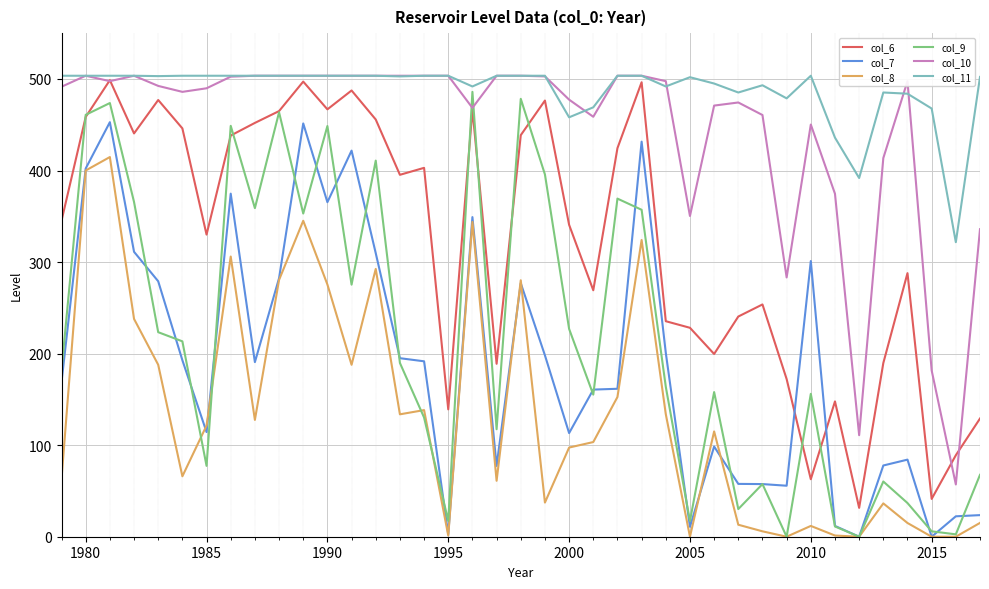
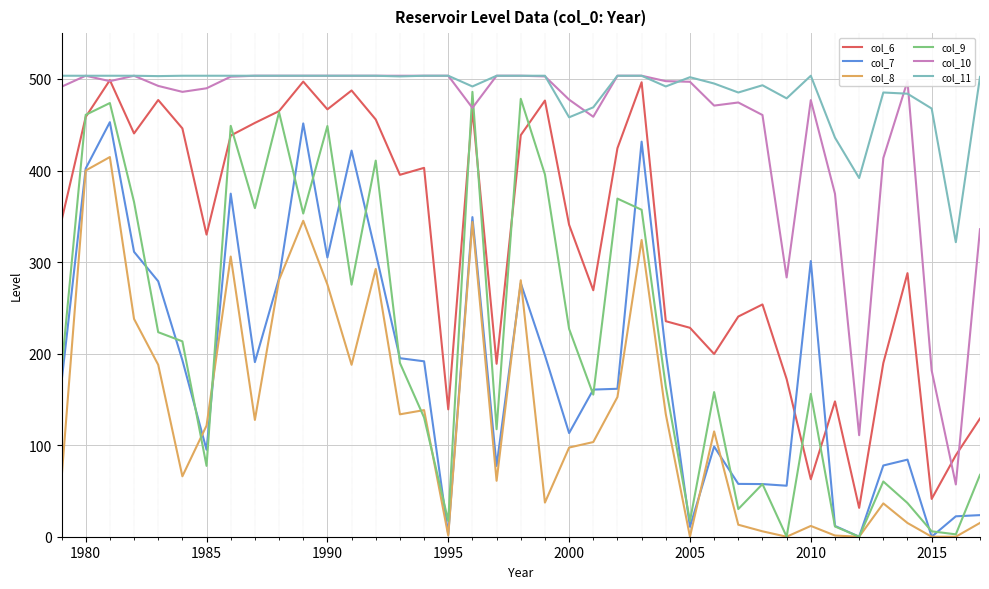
col_7, 1985: 110 -> 100
col_7, 1990: 370 -> 310
col_10, 2005: 350 -> 500
col_10, 2010: 450 -> 480
